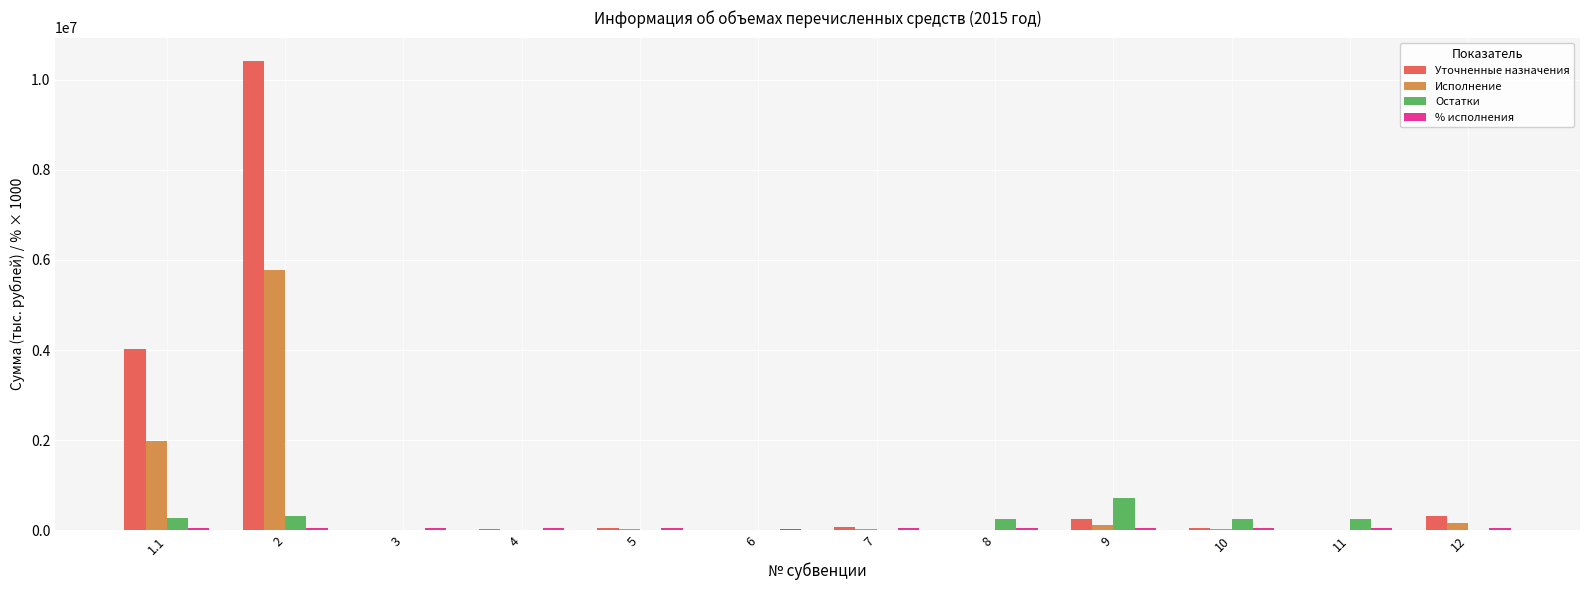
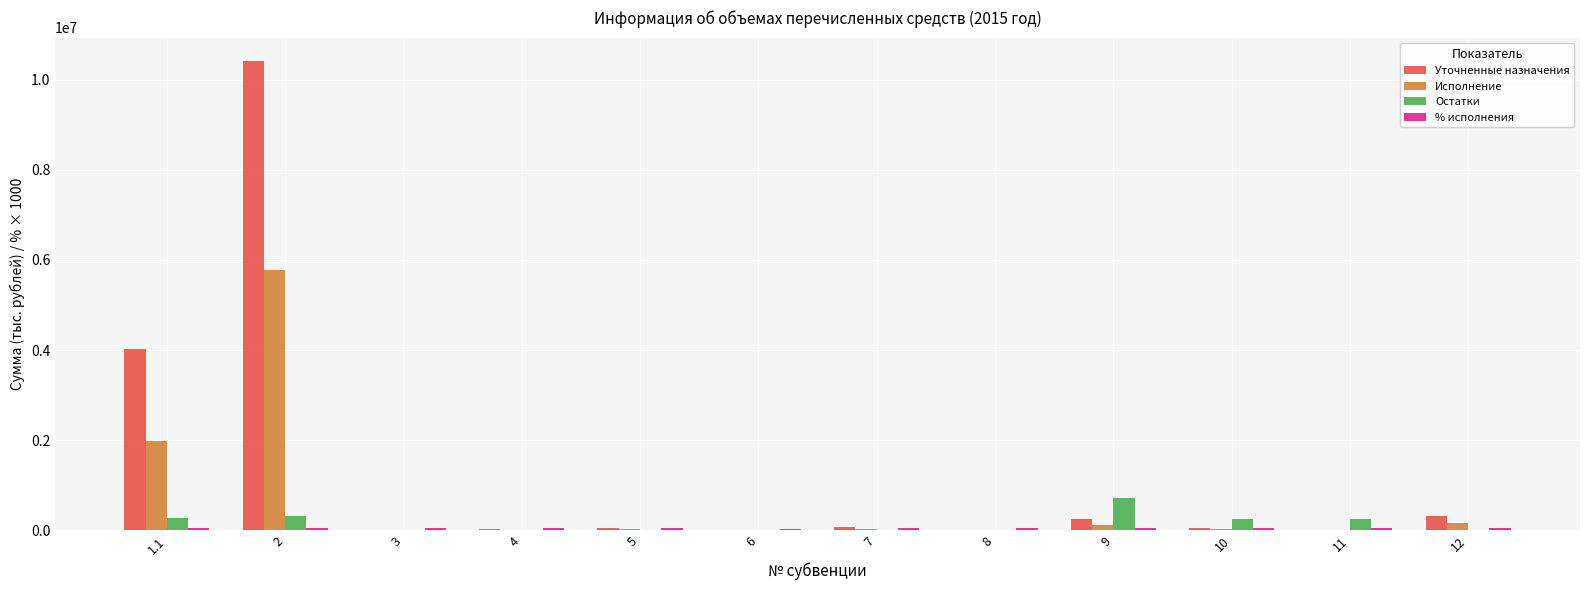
Остатки, 8: 200000 -> 0
